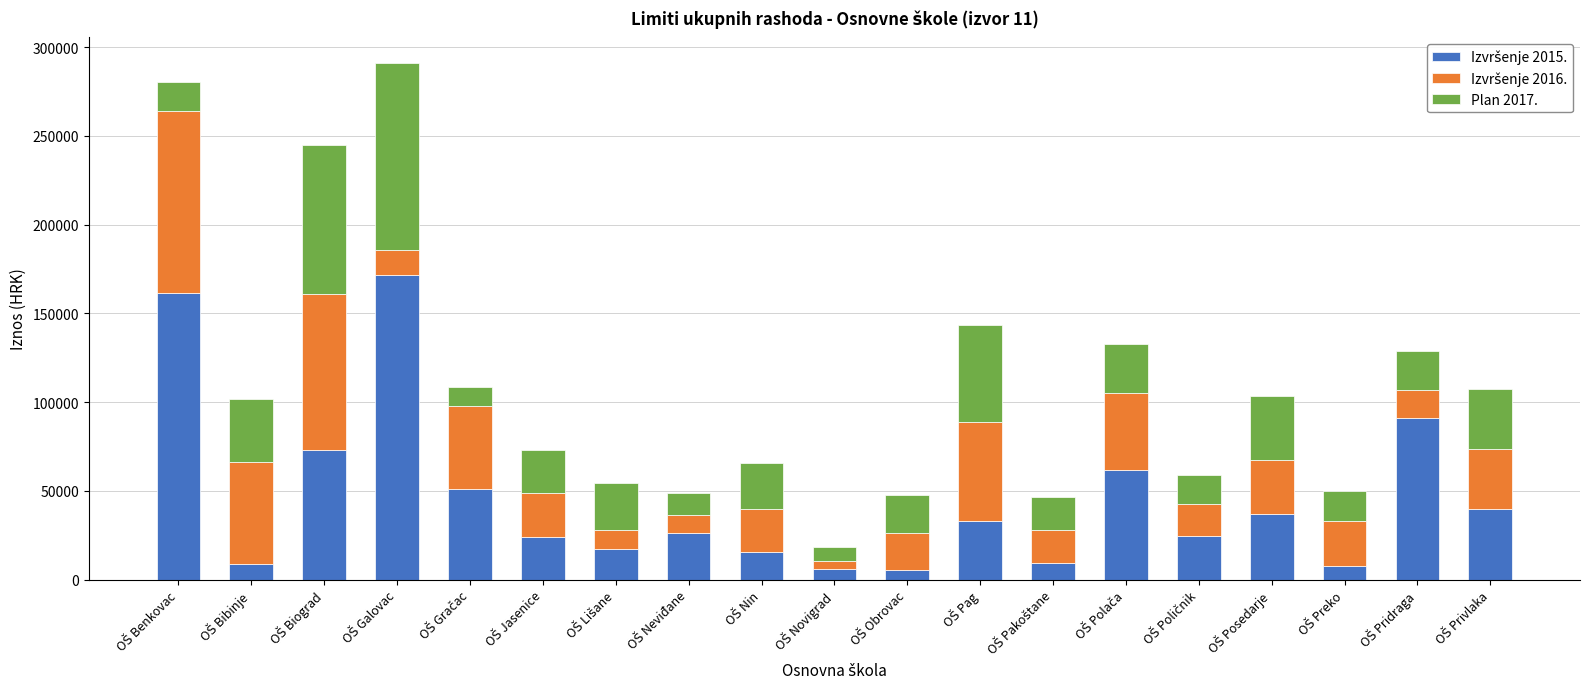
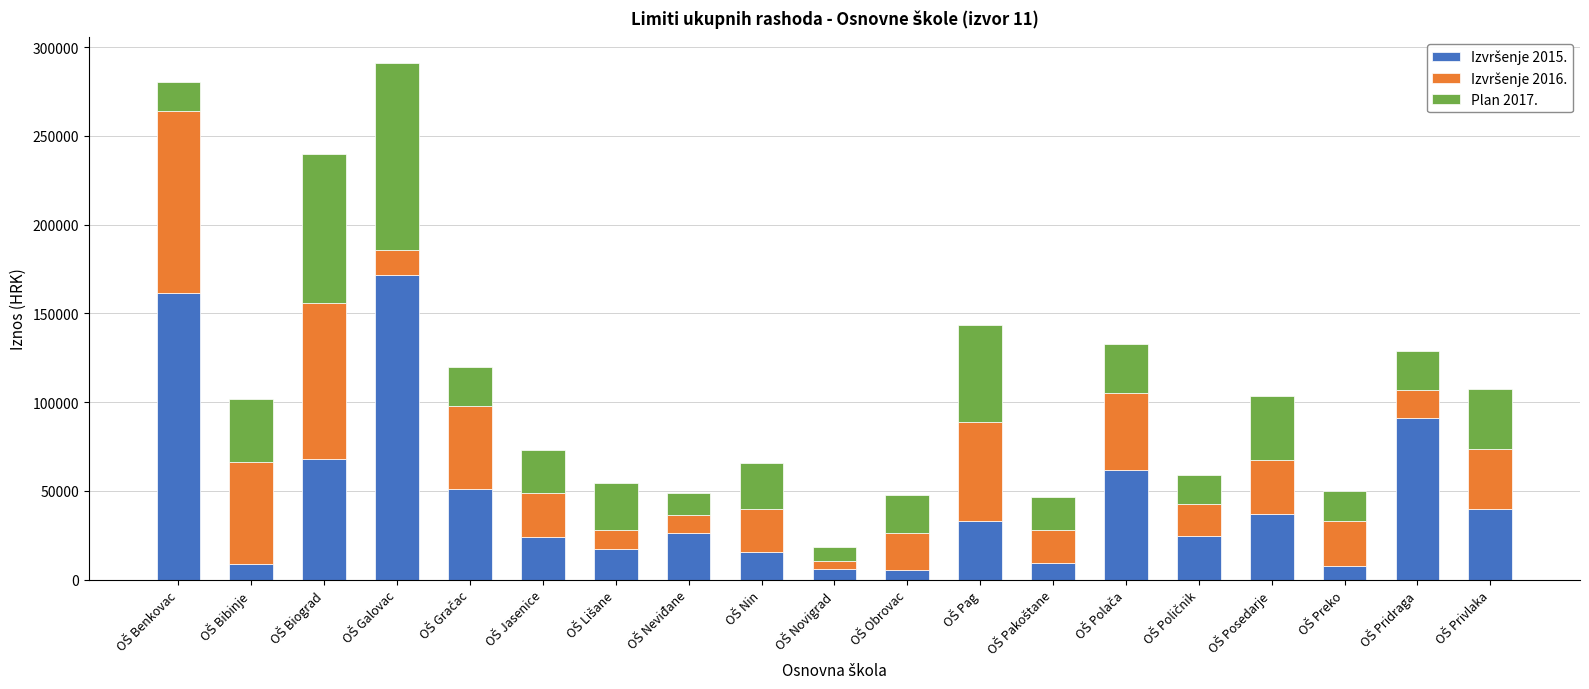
Izvršenje 2015., OŠ Biograd: 73000 -> 68000
Plan 2017., OŠ Gračac: 11000 -> 22000
